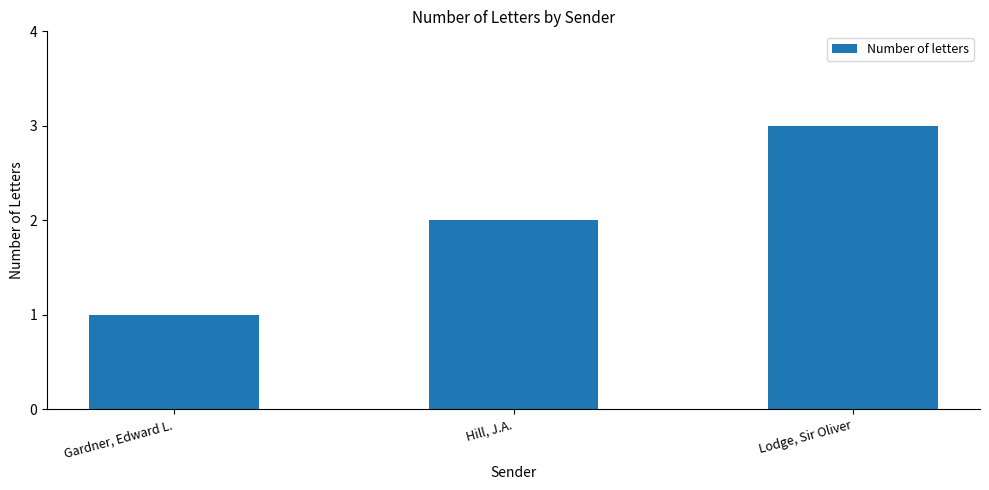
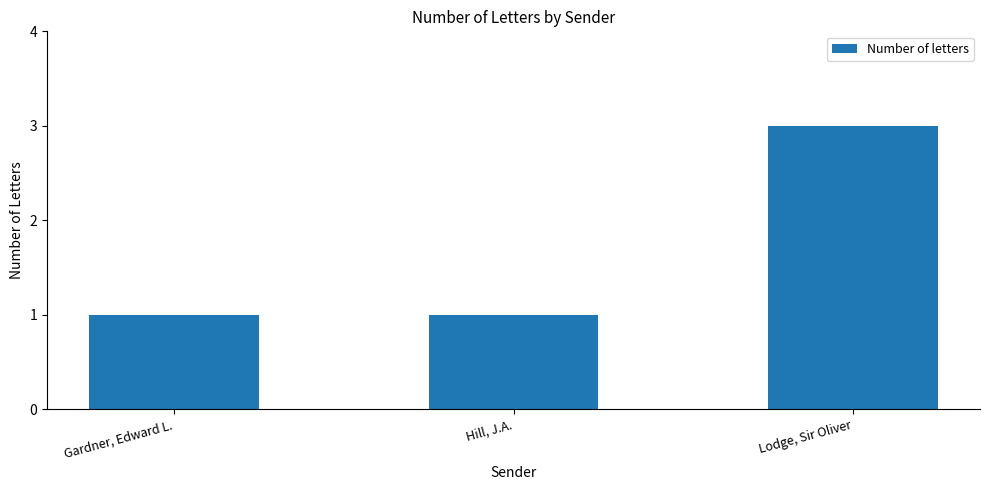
Hill, J.A.: 2 -> 1
